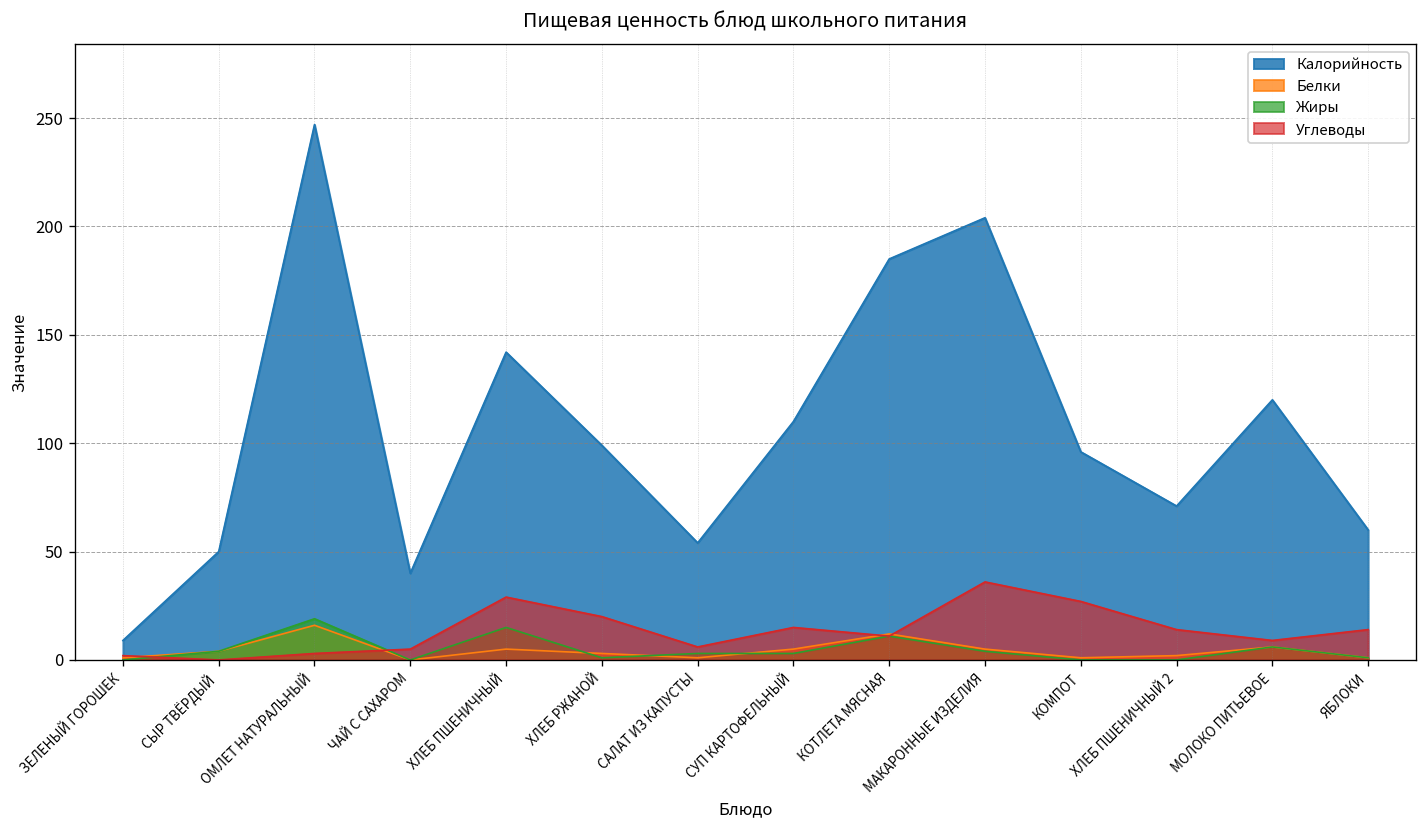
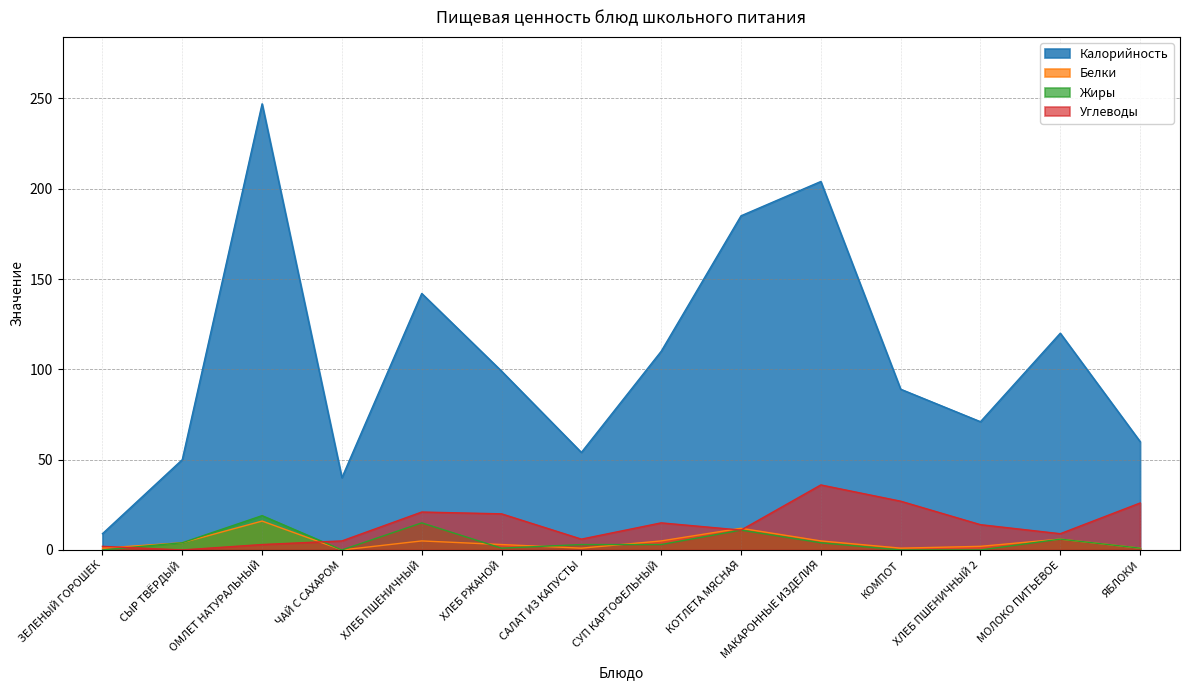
Углеводы, ХЛЕБ ПШЕНИЧНЫЙ: 29 -> 21
Калорийность, КОМПОТ: 96 -> 89
Углеводы, ЯБЛОКИ: 14 -> 26
